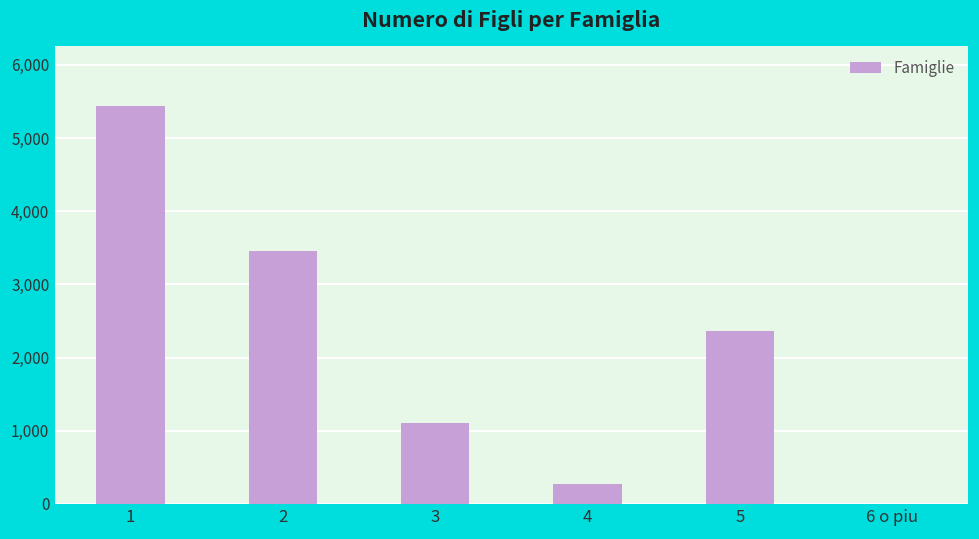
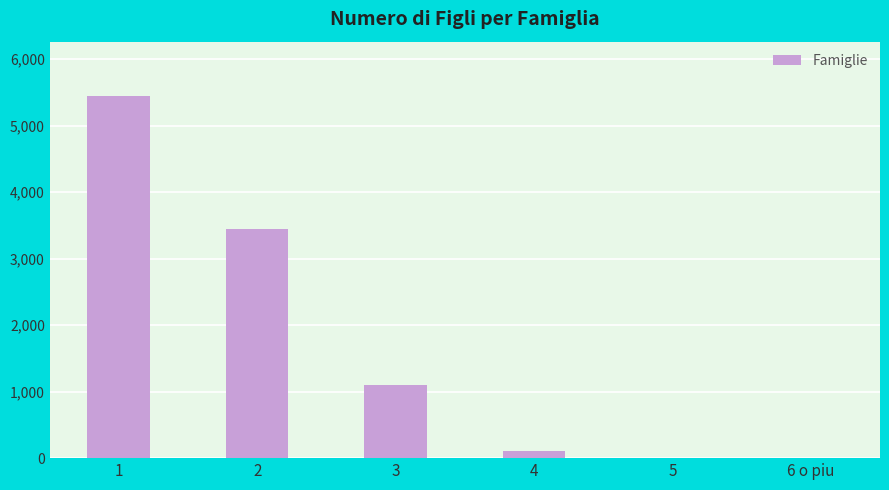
4: 300 -> 100
5: 2,400 -> 0
